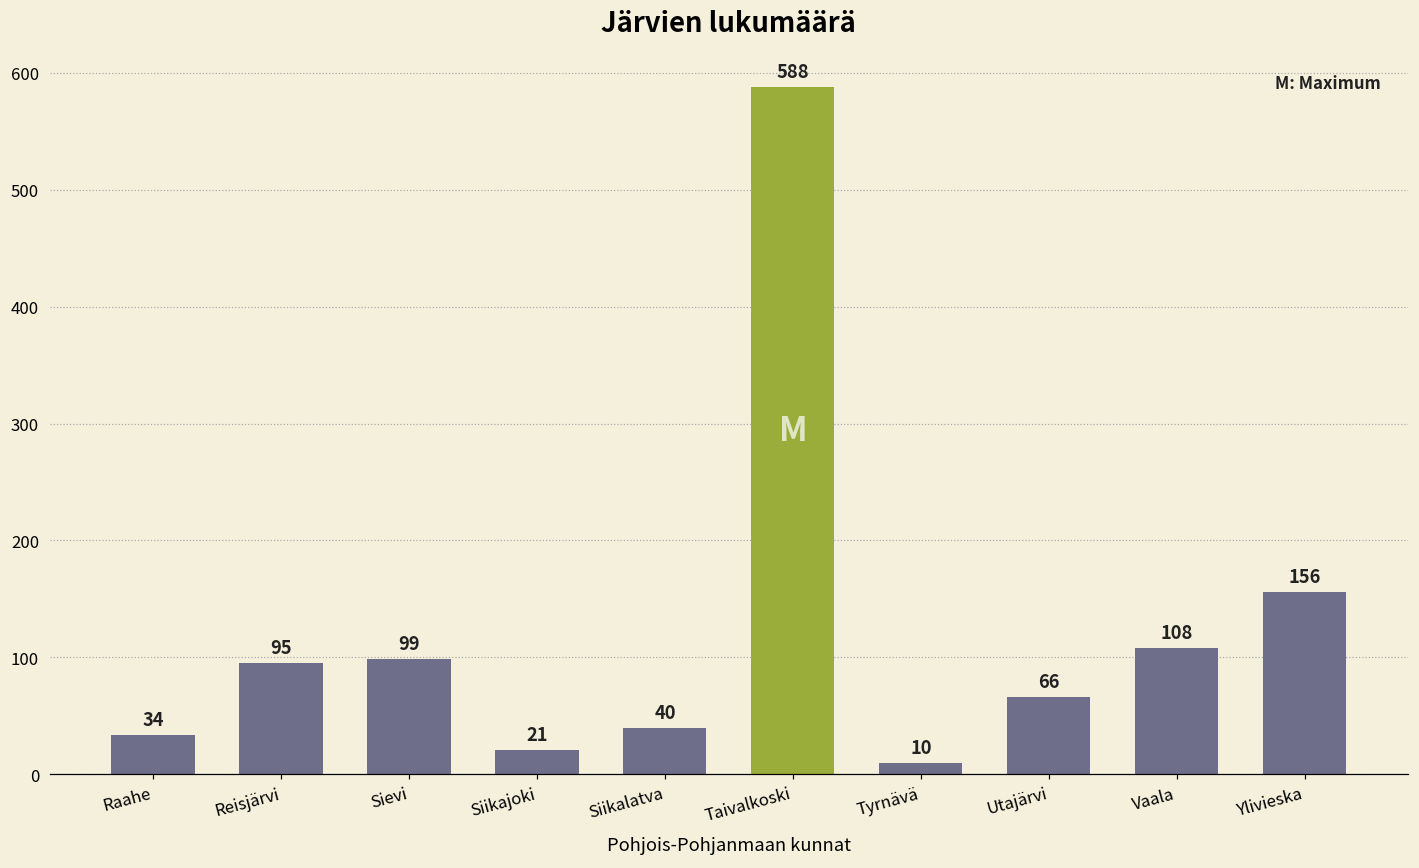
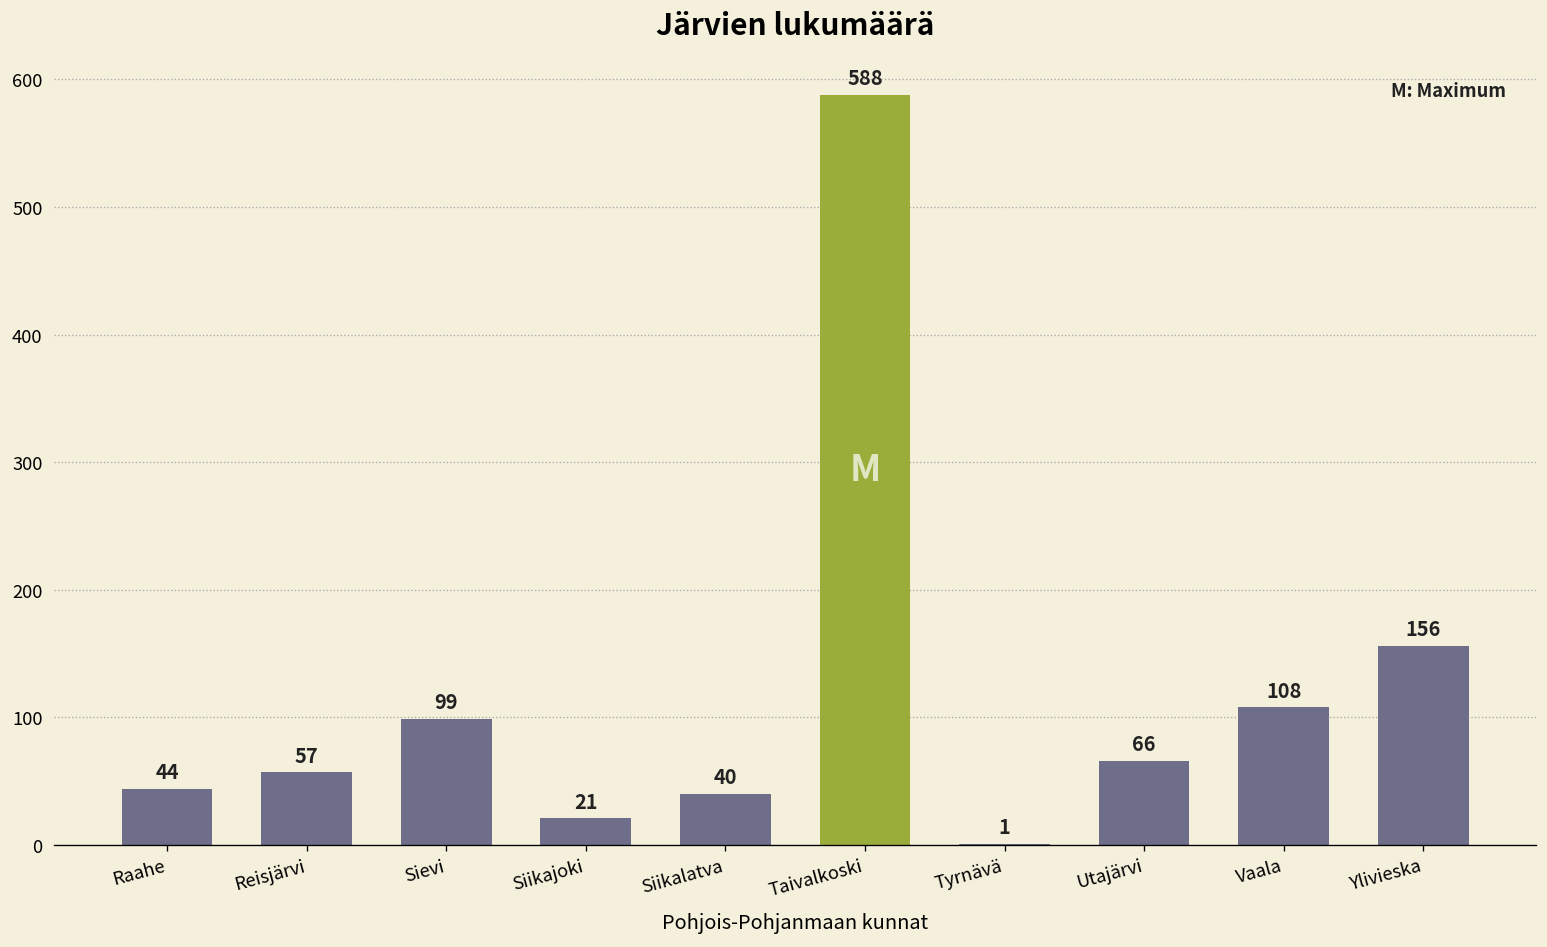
Raahe: 34 -> 44
Reisjärvi: 95 -> 57
Tyrnävä: 10 -> 1
